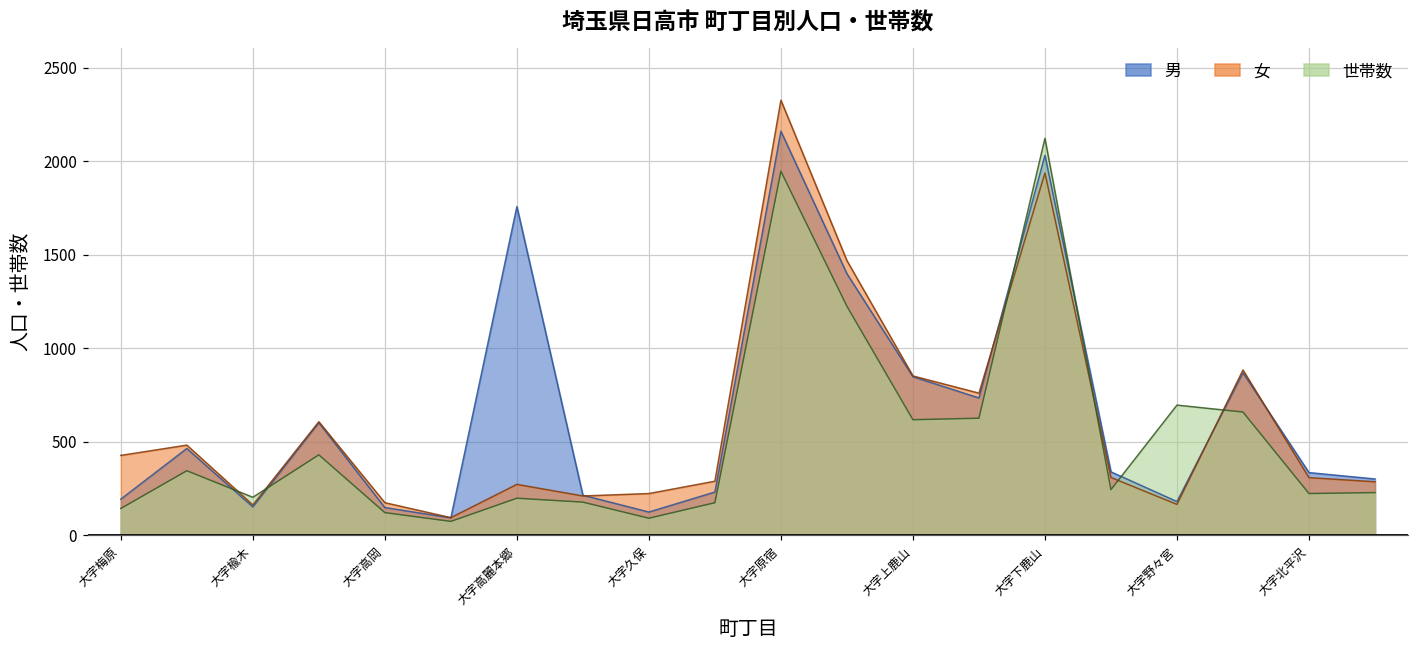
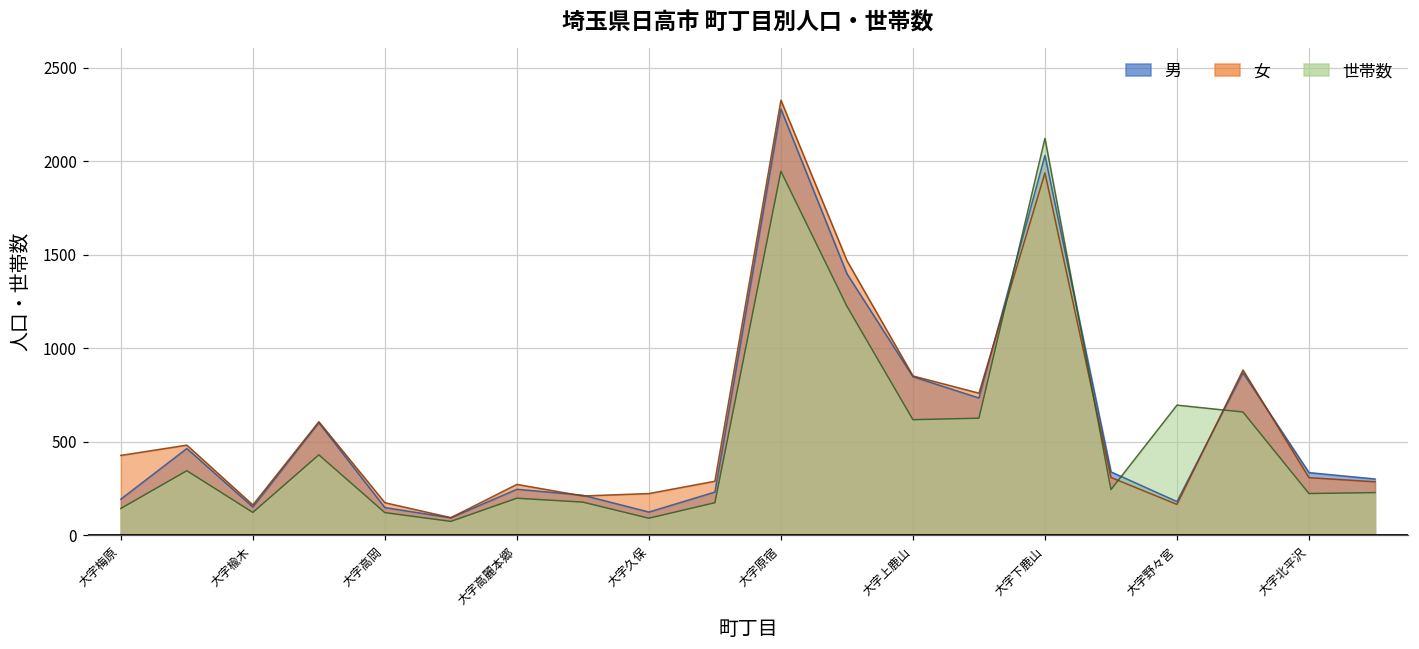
世帯数, 大字楡木: 200 -> 120
男, 大字高麗本郷: 1760 -> 250
男, 大字原宿: 2160 -> 2280
